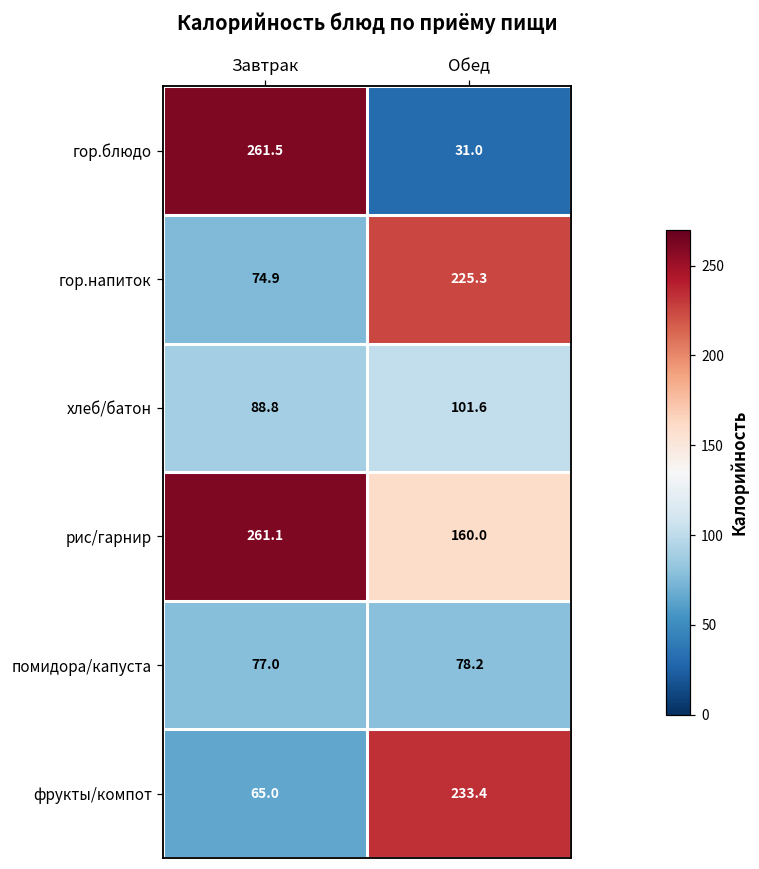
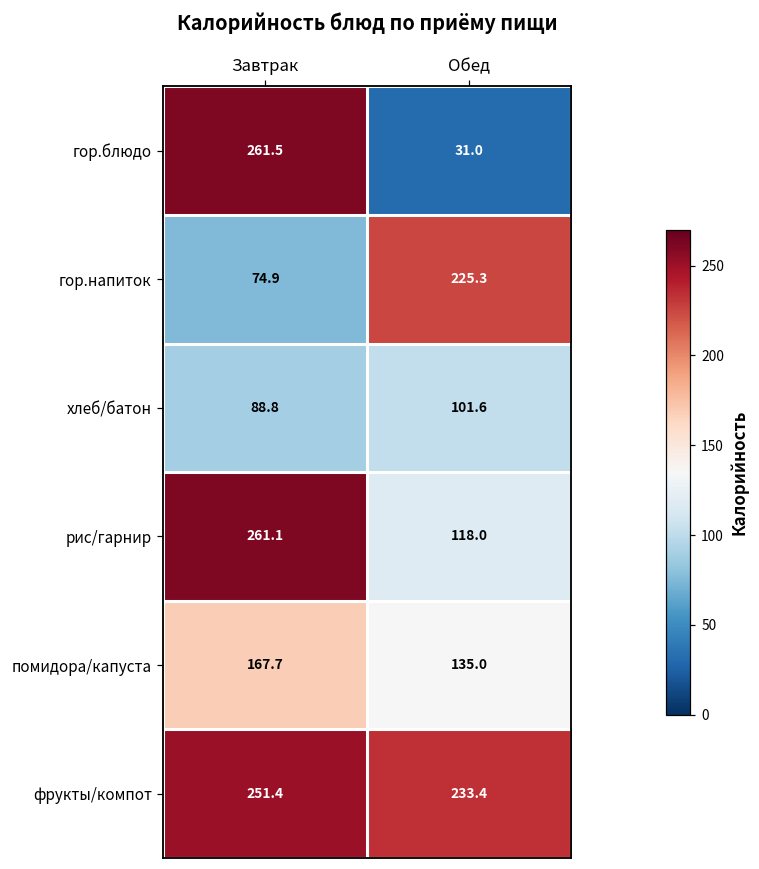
рис/гарнир, Обед: 160.0 -> 118.0
помидора/капуста, Завтрак: 77.0 -> 167.7
помидора/капуста, Обед: 78.2 -> 135.0
фрукты/компот, Завтрак: 65.0 -> 251.4
